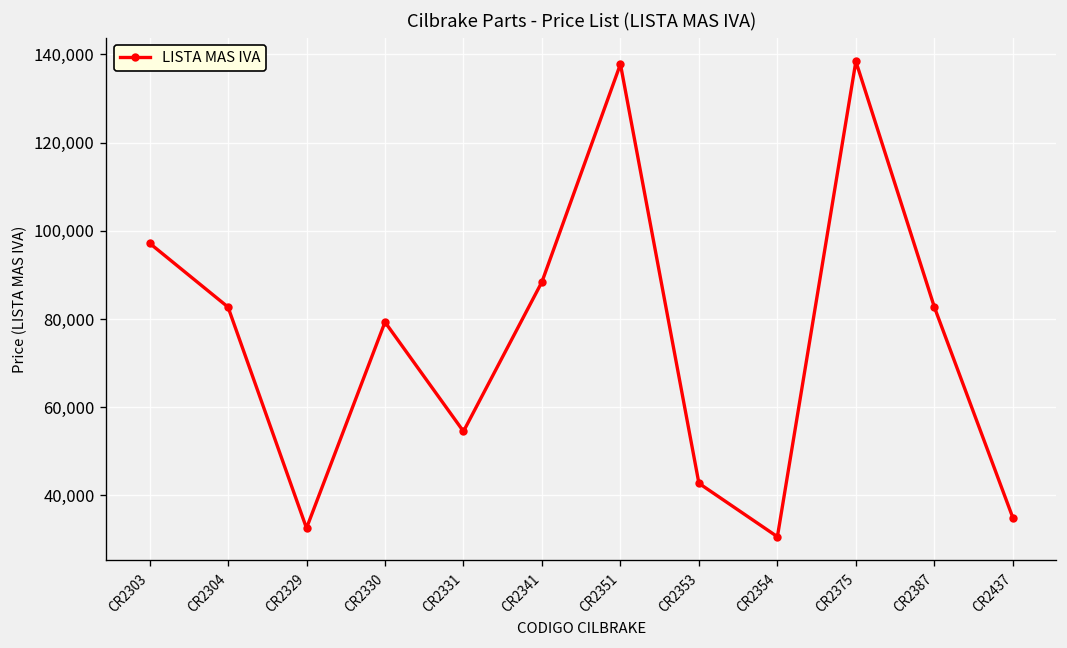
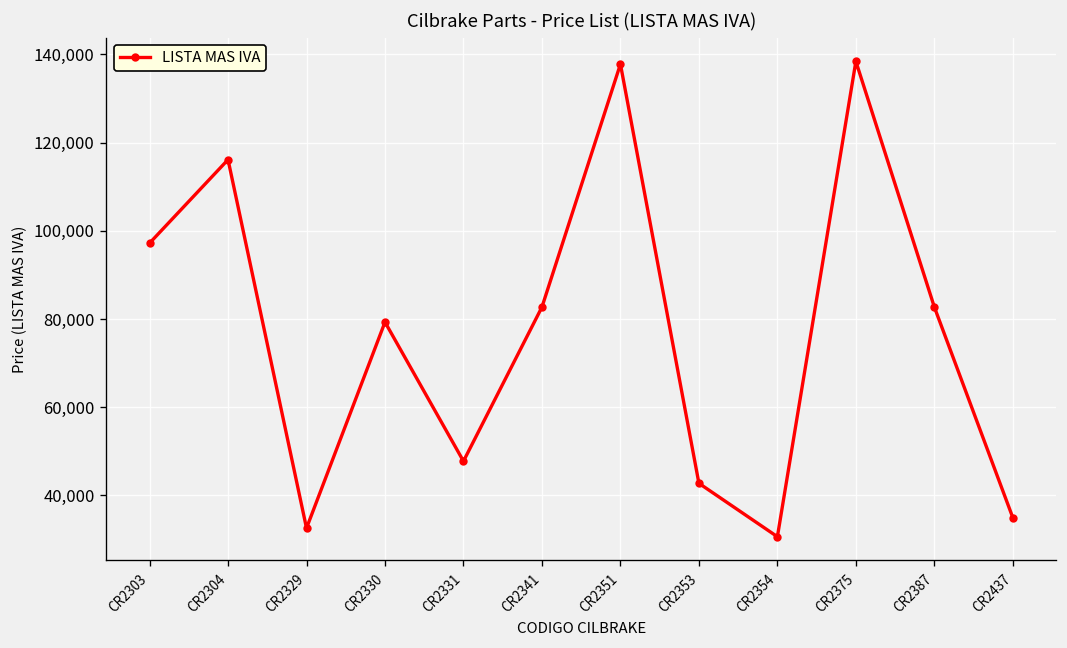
CR2304: 83,000 -> 116,000
CR2331: 55,000 -> 48,000
CR2341: 88,000 -> 83,000
